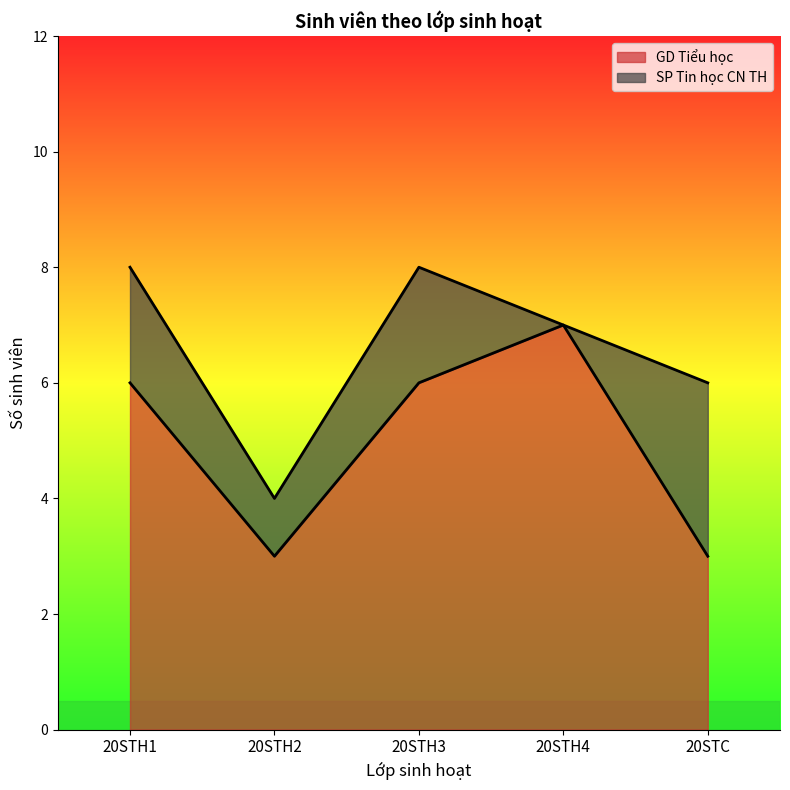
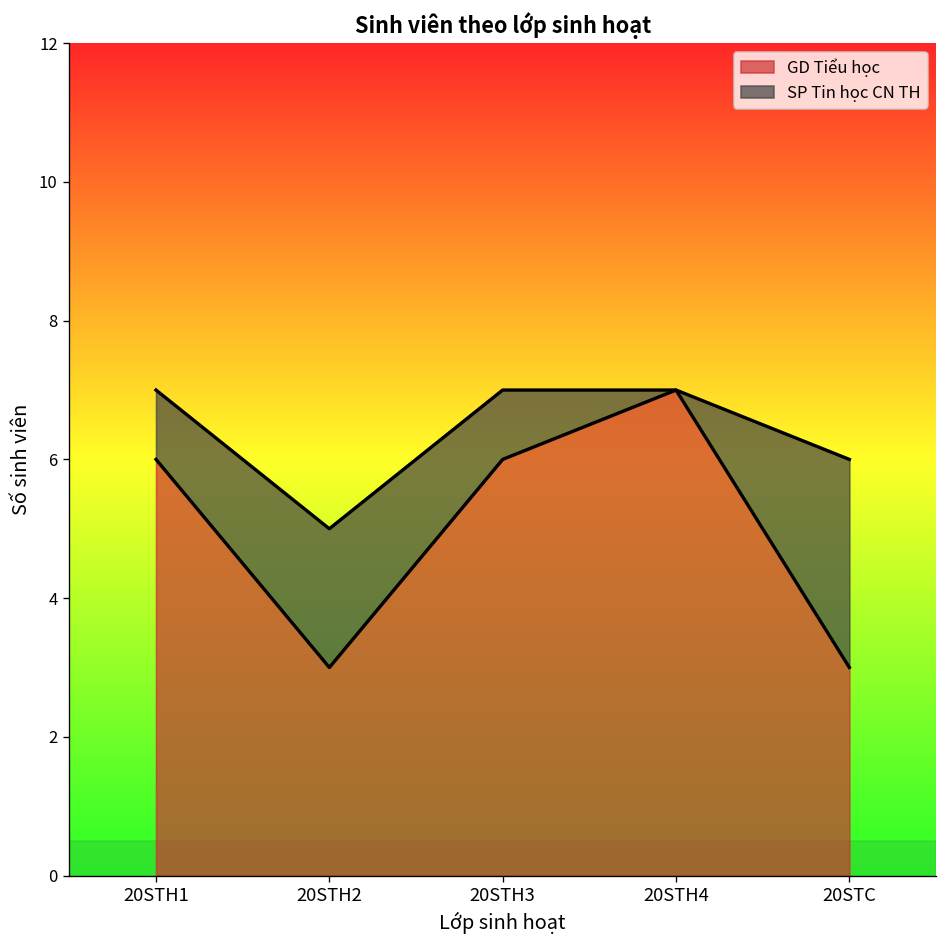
SP Tin học CN TH, 20STH1: 2 -> 1
SP Tin học CN TH, 20STH2: 1 -> 2
SP Tin học CN TH, 20STH3: 2 -> 1
